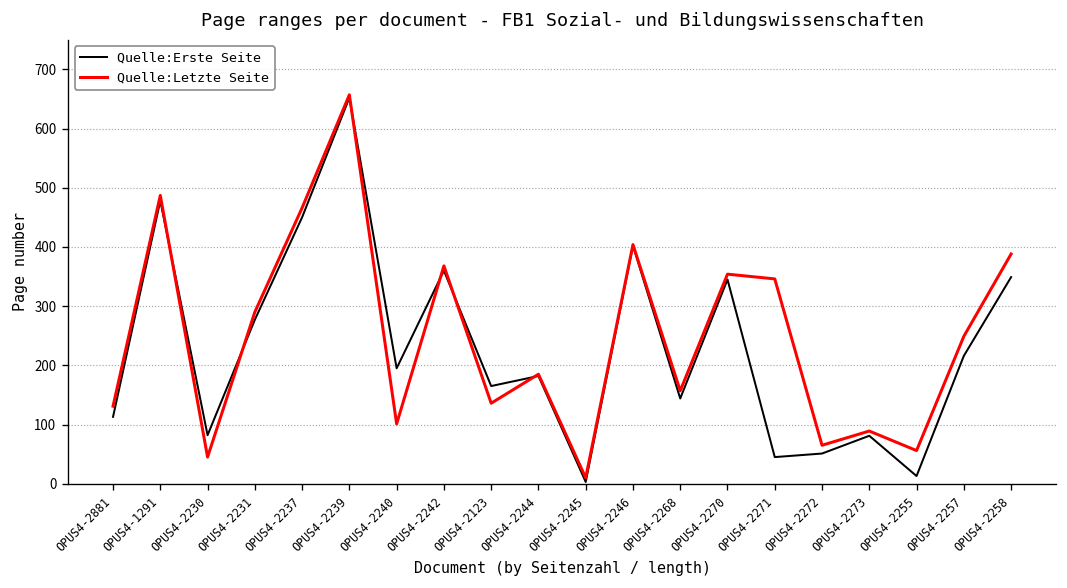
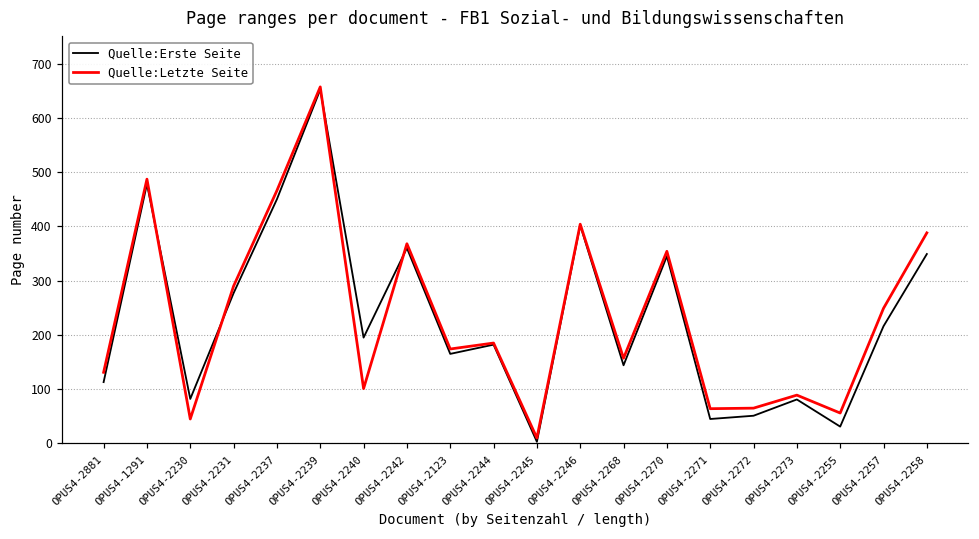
Quelle:Letzte Seite, OPUS4-2123: 140 -> 170
Quelle:Letzte Seite, OPUS4-2271: 350 -> 60
Quelle:Erste Seite, OPUS4-2255: 10 -> 30
